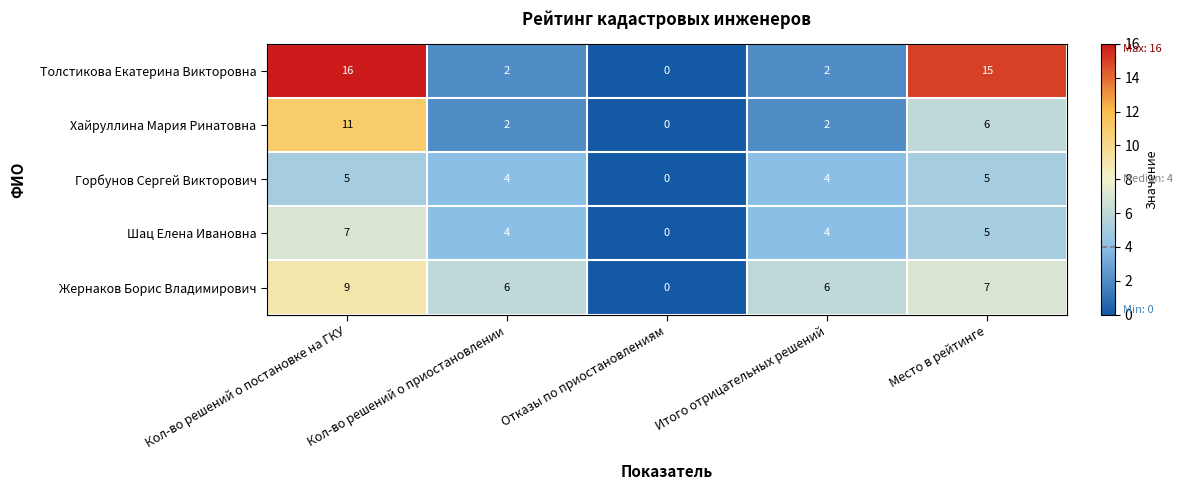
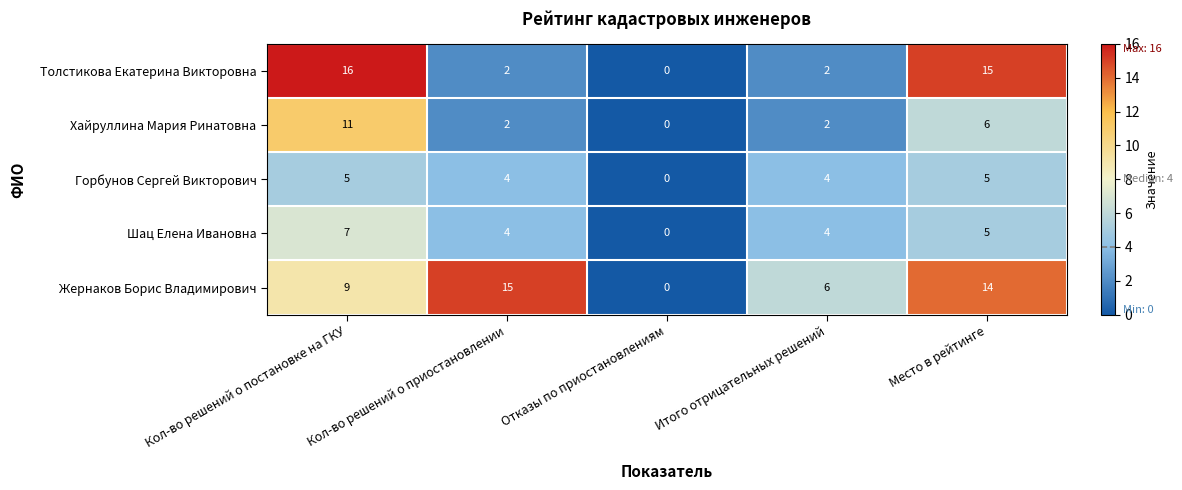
Жернаков Борис Владимирович, Кол-во решений о приостановлении: 6 -> 15
Жернаков Борис Владимирович, Место в рейтинге: 7 -> 14
